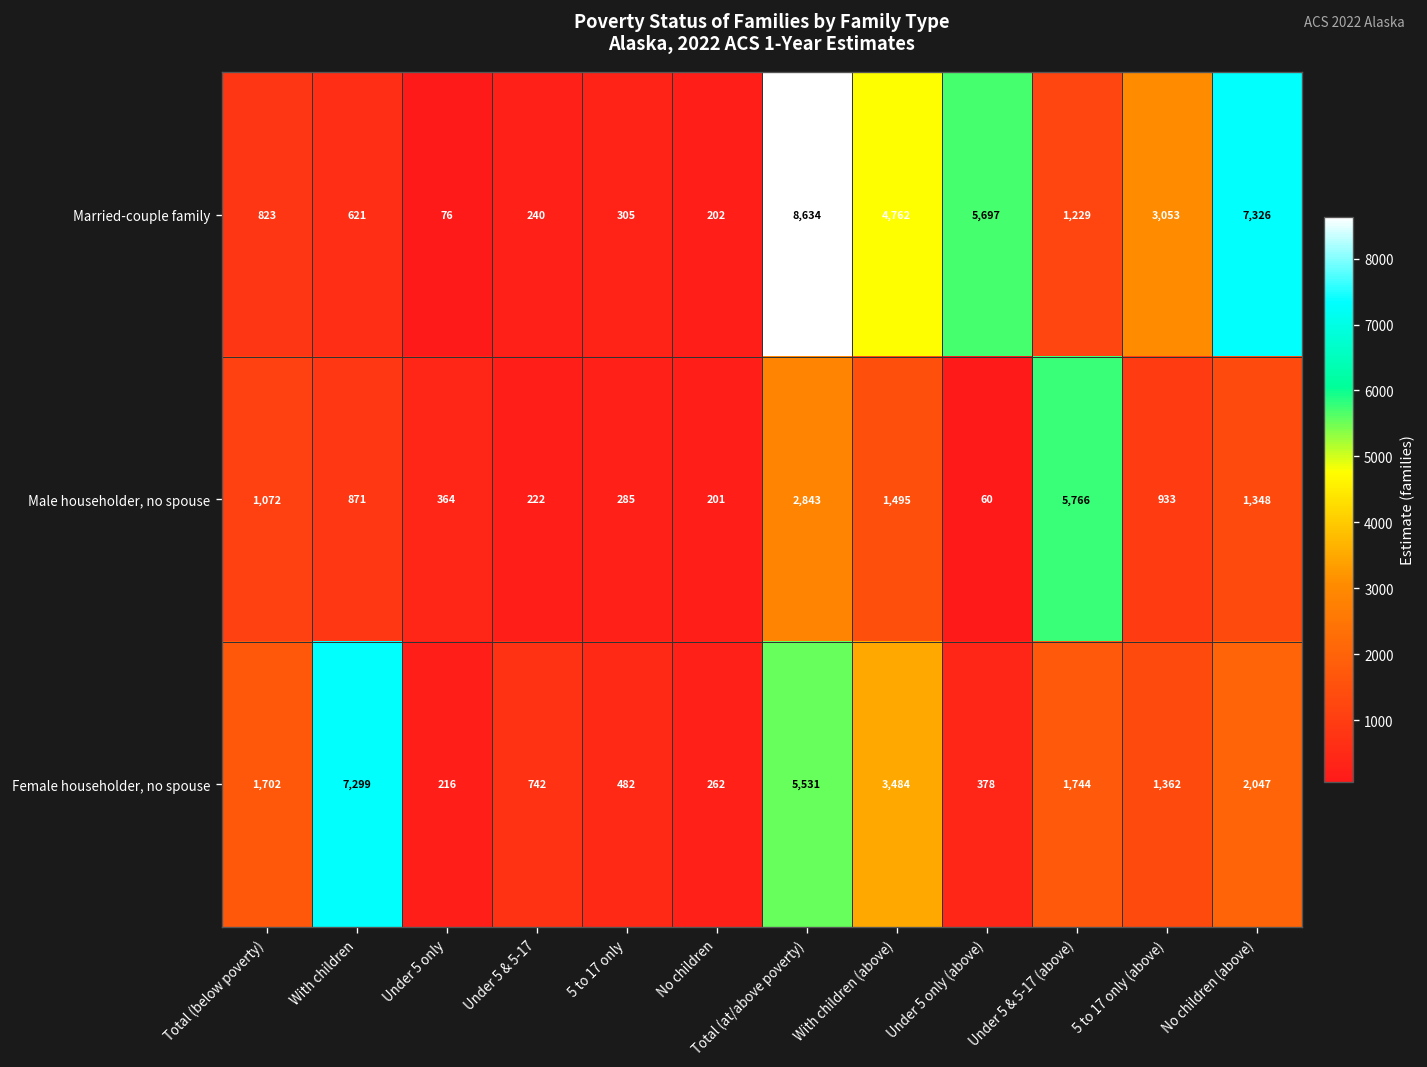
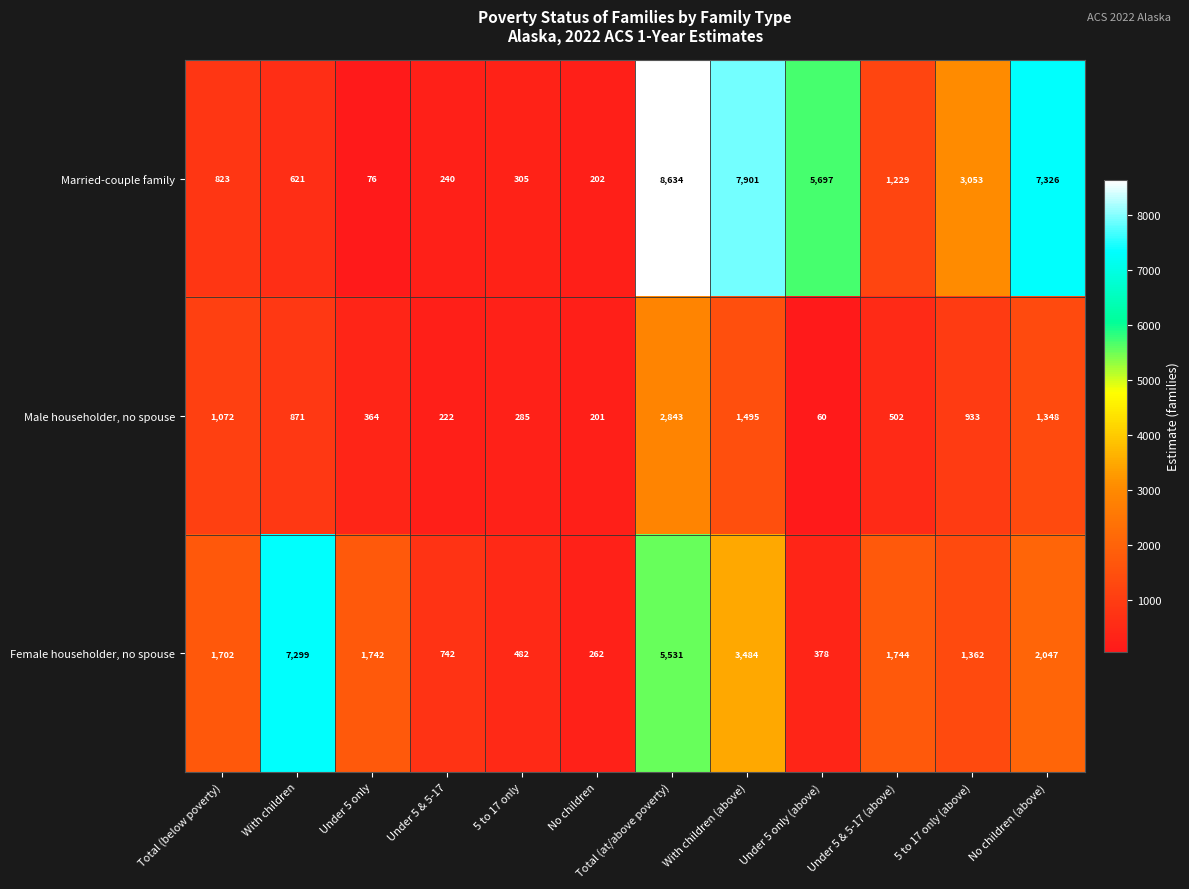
Married-couple family, With children (above): 4,762 -> 7,901
Male householder, no spouse, Under 5 & 5-17 (above): 5,766 -> 502
Female householder, no spouse, Under 5 only: 216 -> 1,742
